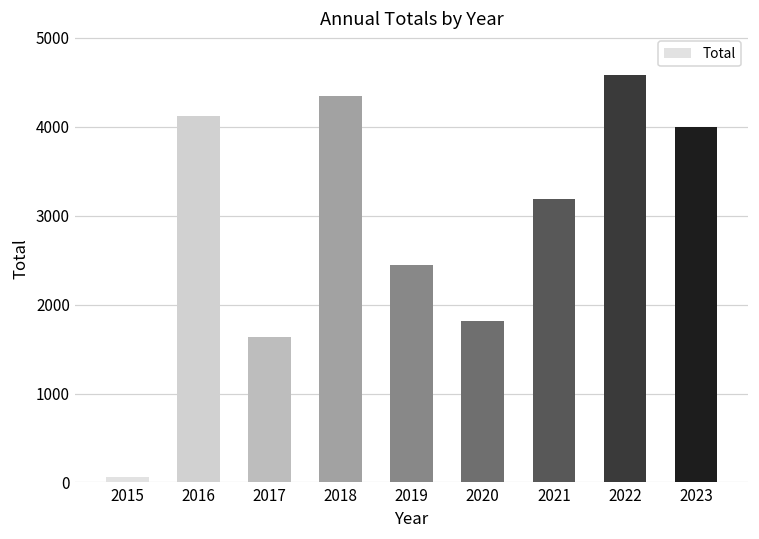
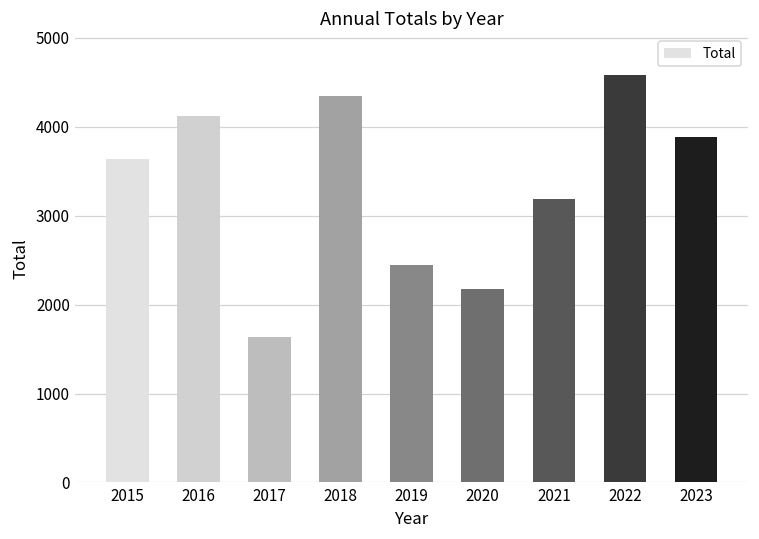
2015: 100 -> 3600
2020: 1800 -> 2200
2023: 4000 -> 3900
